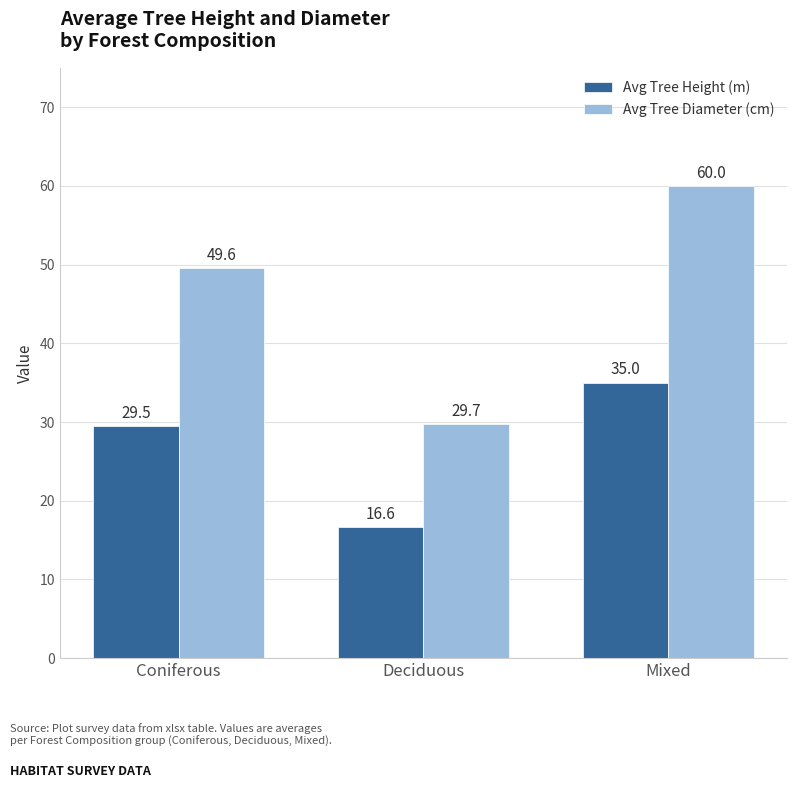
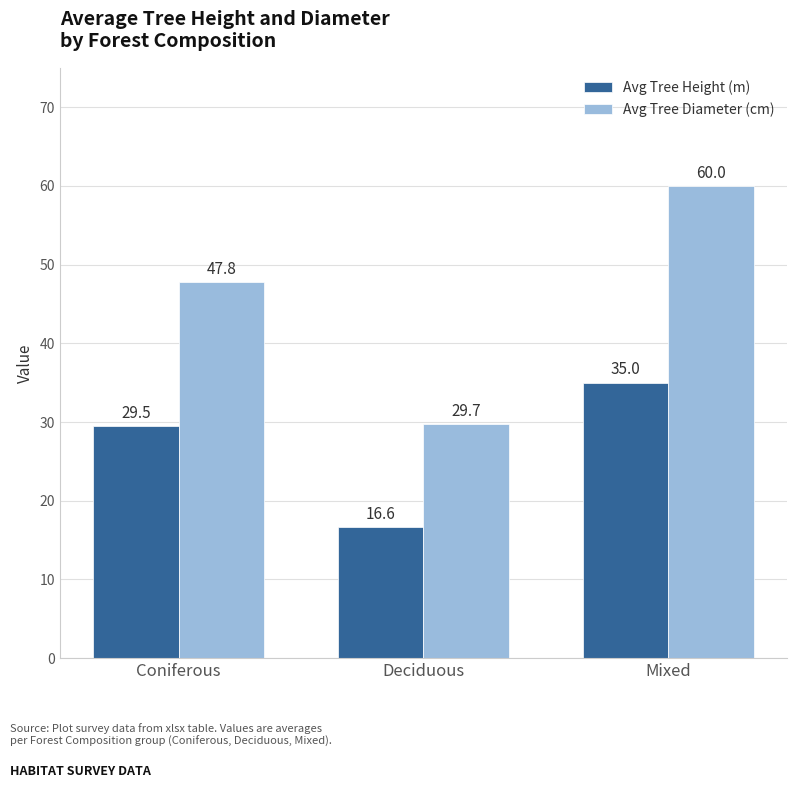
Avg Tree Diameter (cm), Coniferous: 49.6 -> 47.8
